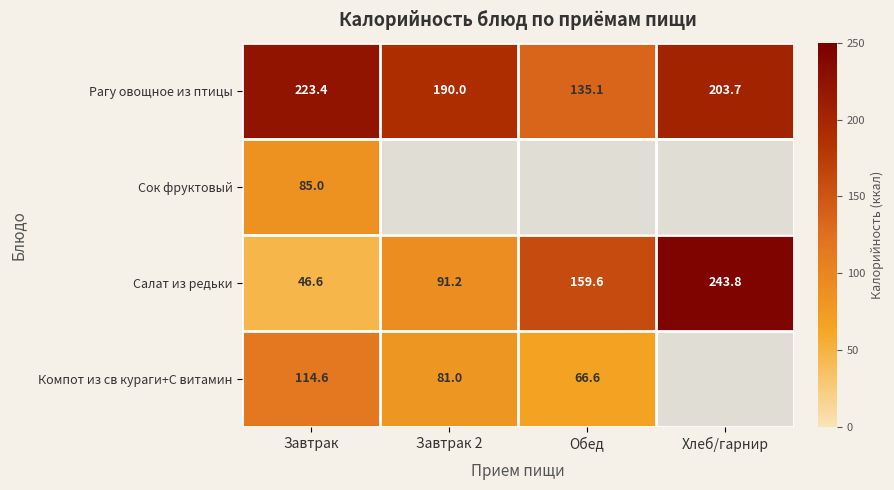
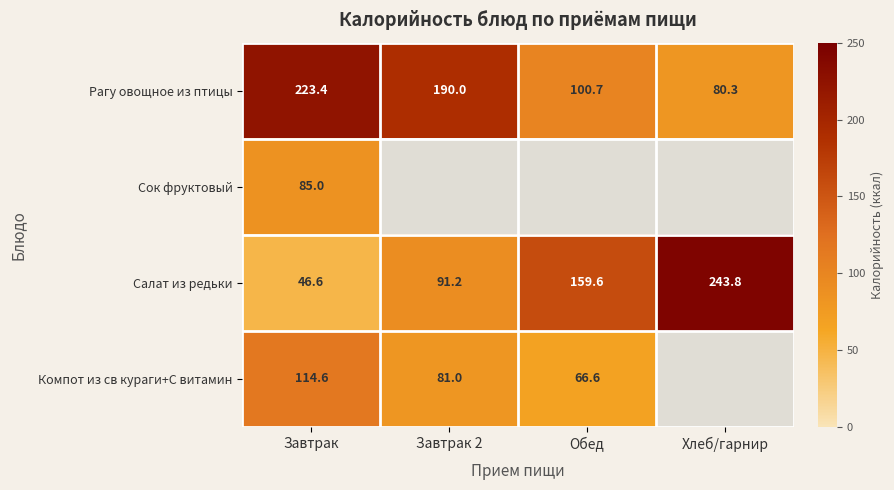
Рагу овощное из птицы, Обед: 135.1 -> 100.7
Рагу овощное из птицы, Хлеб/гарнир: 203.7 -> 80.3
